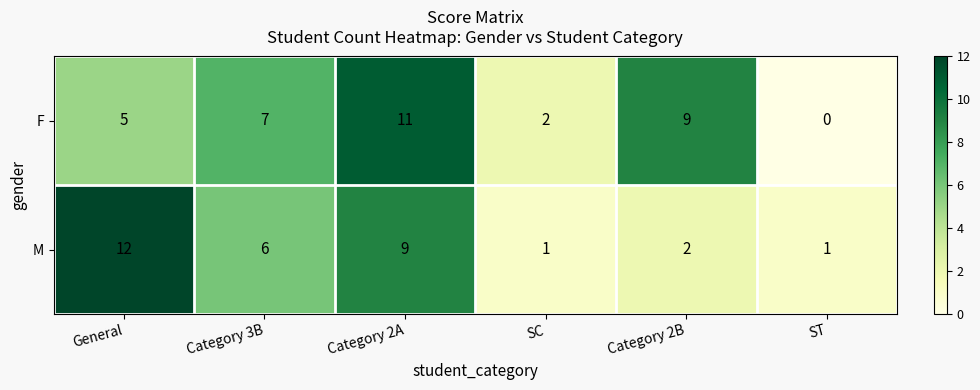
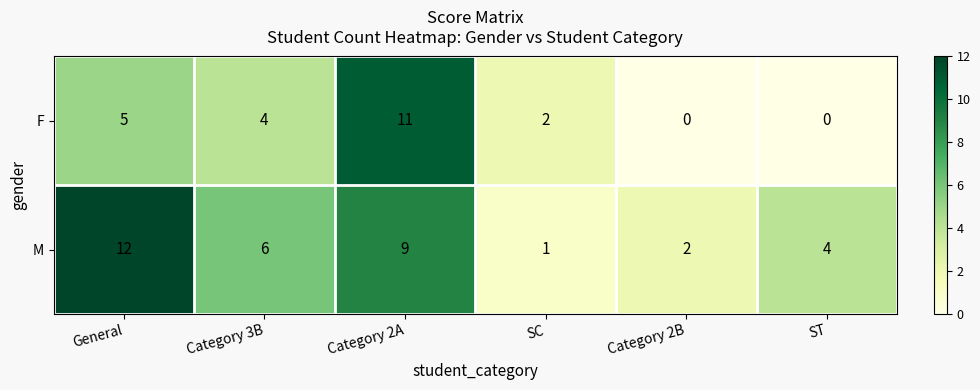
F, Category 3B: 7 -> 4
F, Category 2B: 9 -> 0
M, ST: 1 -> 4
